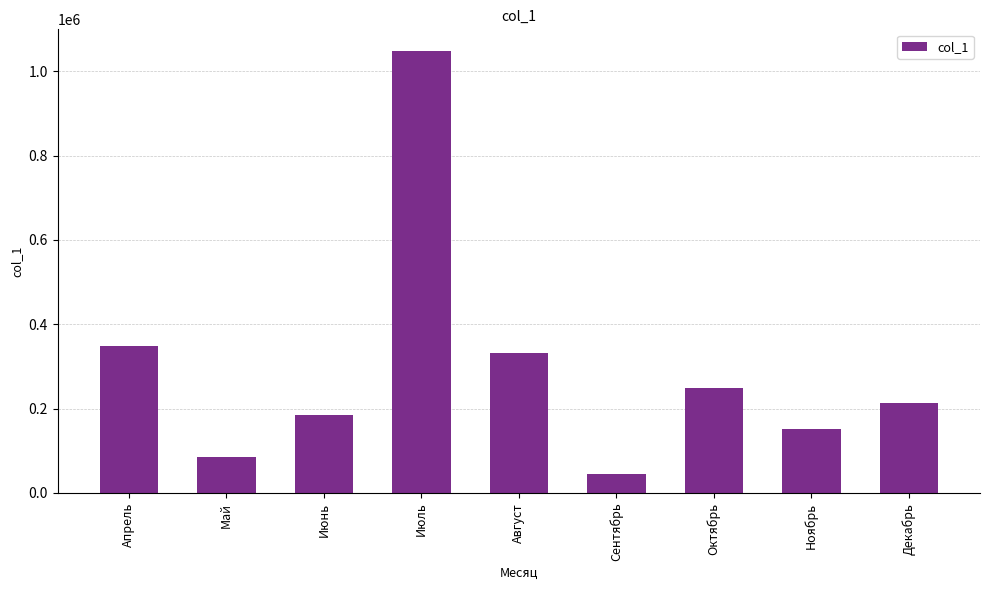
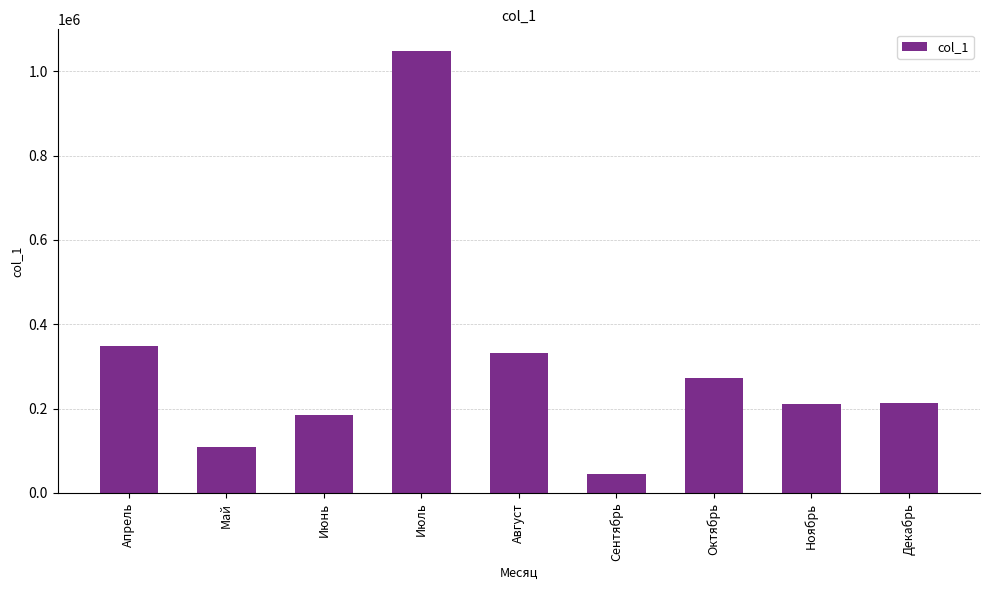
Май: 90000 -> 110000
Октябрь: 250000 -> 270000
Ноябрь: 150000 -> 210000
